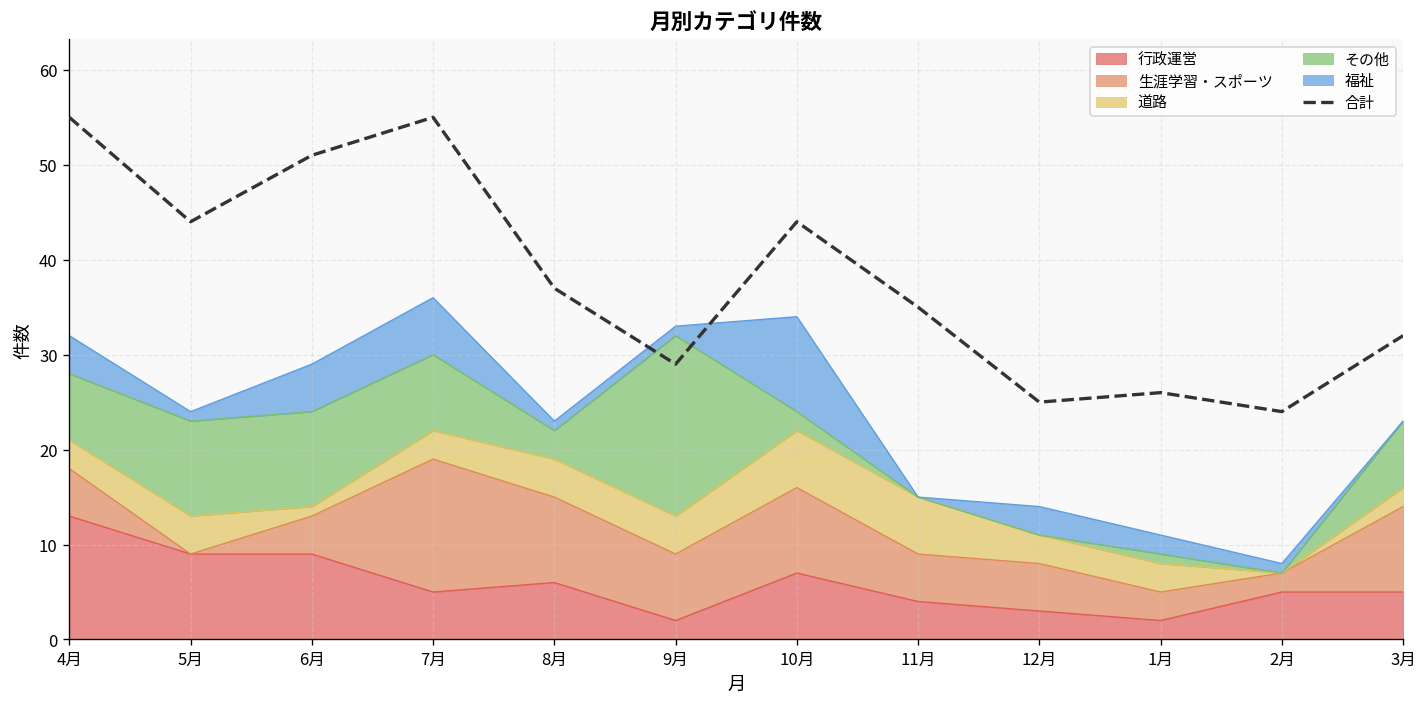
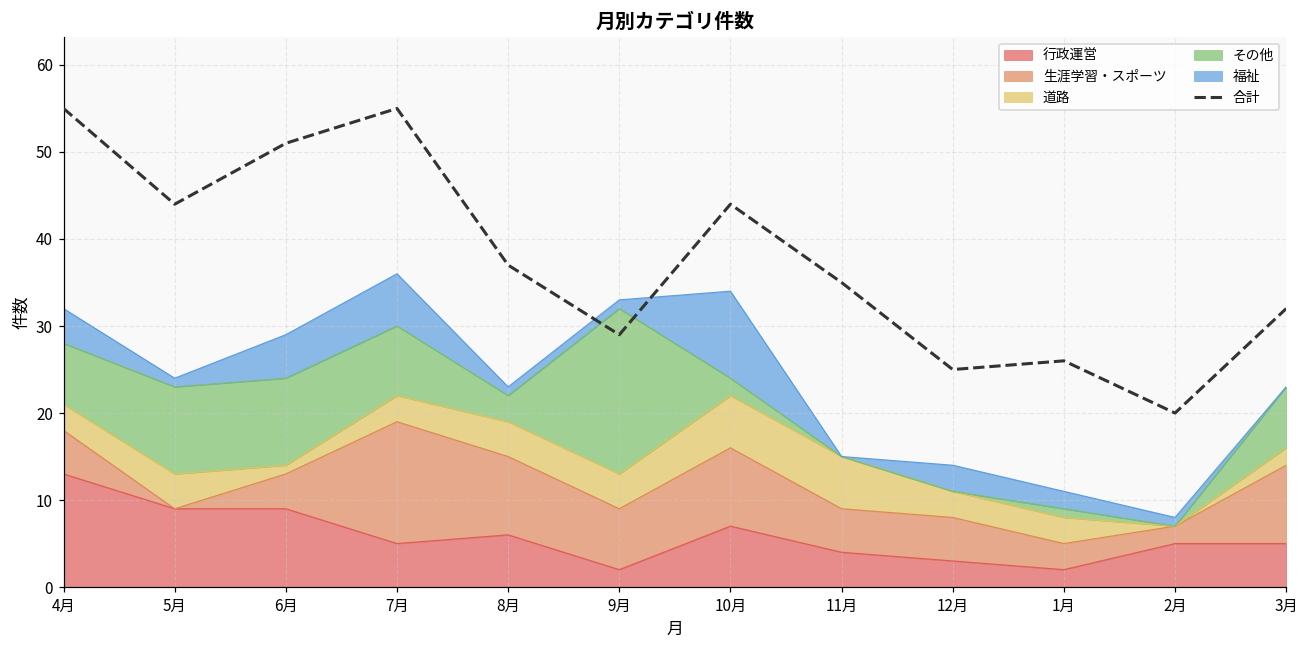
合計, 2月: 24 -> 20
